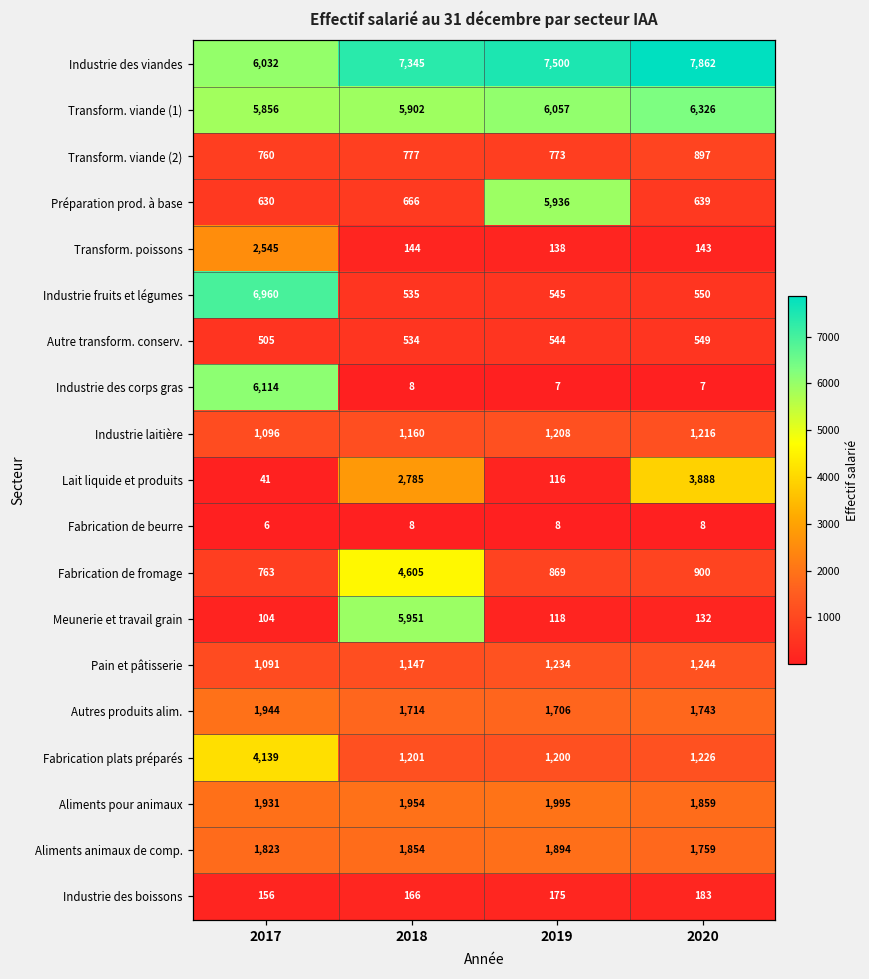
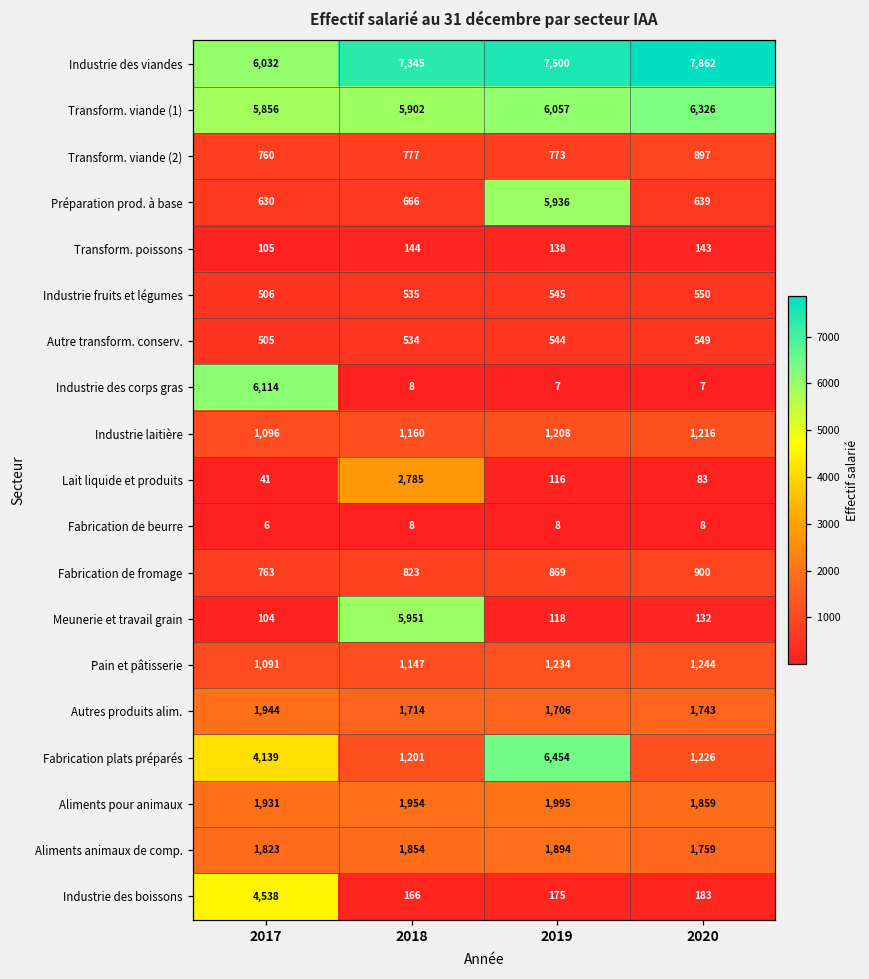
Transform. poissons, 2017: 2,545 -> 105
Industrie fruits et légumes, 2017: 6,960 -> 506
Lait liquide et produits, 2020: 3,888 -> 83
Fabrication de fromage, 2018: 4,605 -> 823
Fabrication plats préparés, 2019: 1,200 -> 6,454
Industrie des boissons, 2017: 156 -> 4,538
